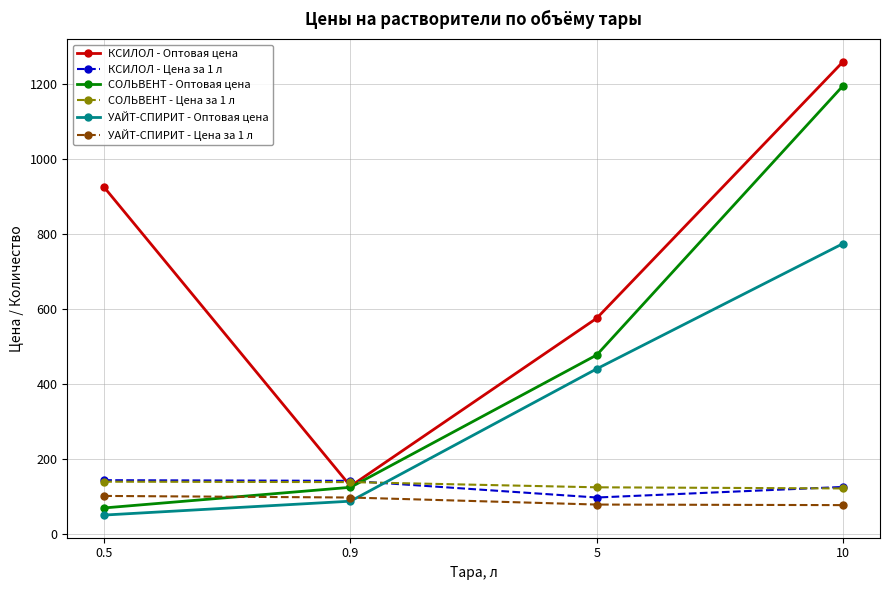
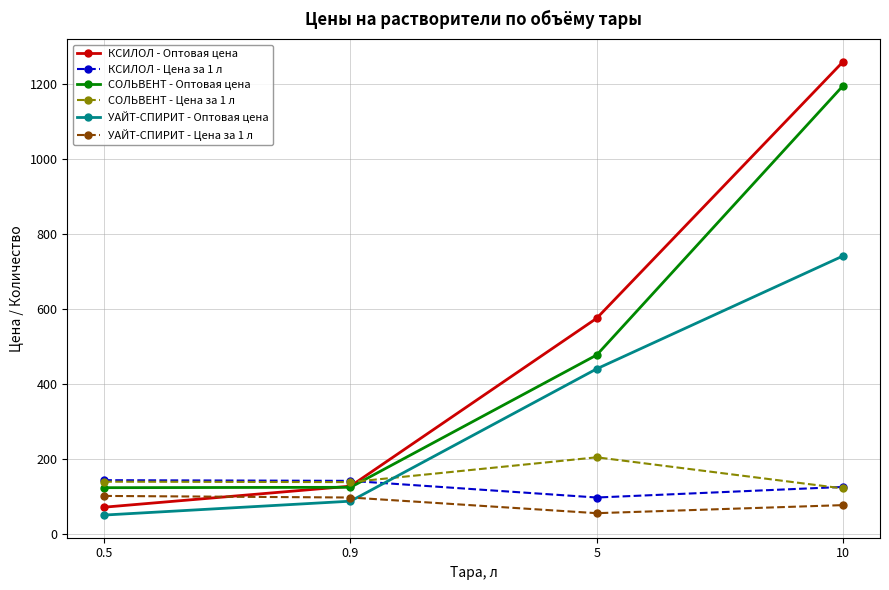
КСИЛОЛ - Оптовая цена, 0.5: 930 -> 70
СОЛЬВЕНТ - Оптовая цена, 0.5: 70 -> 120
СОЛЬВЕНТ - Цена за 1 л, 5: 130 -> 210
УАЙТ-СПИРИТ - Цена за 1 л, 5: 80 -> 60
УАЙТ-СПИРИТ - Оптовая цена, 10: 780 -> 740
